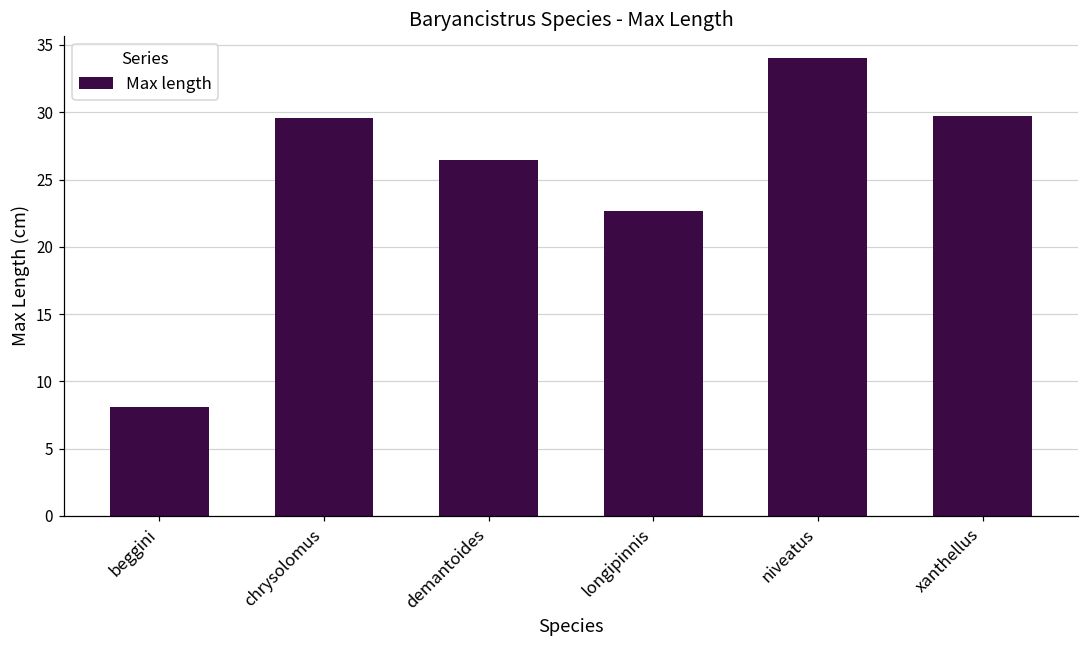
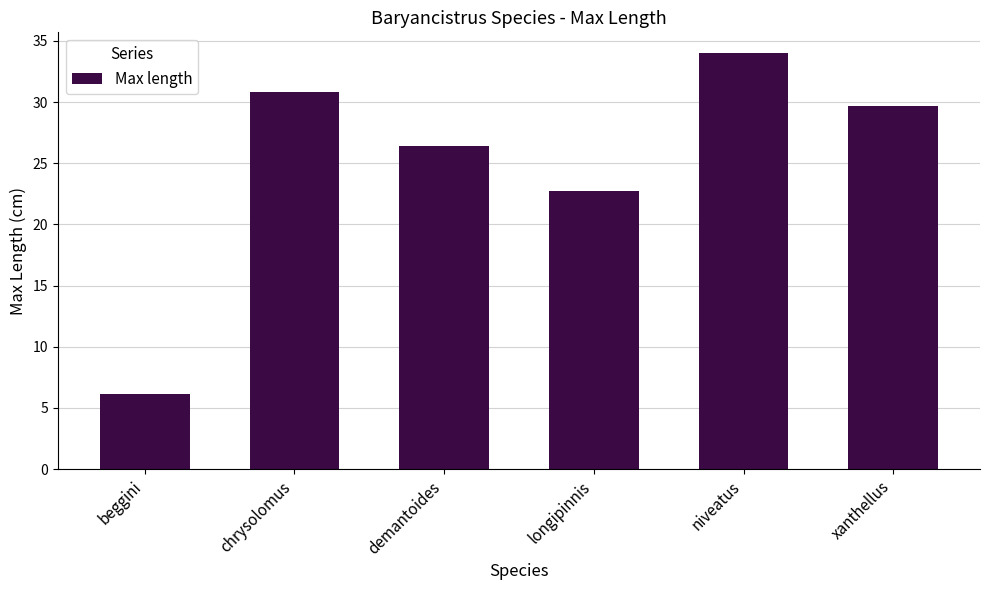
beggini: 8.1 -> 6.2
chrysolomus: 29.6 -> 30.8
